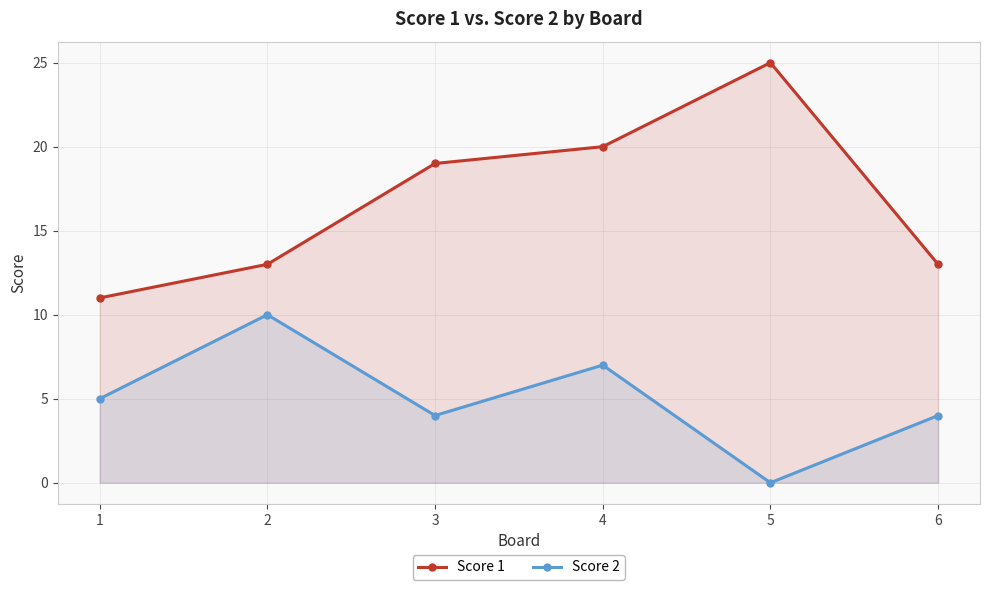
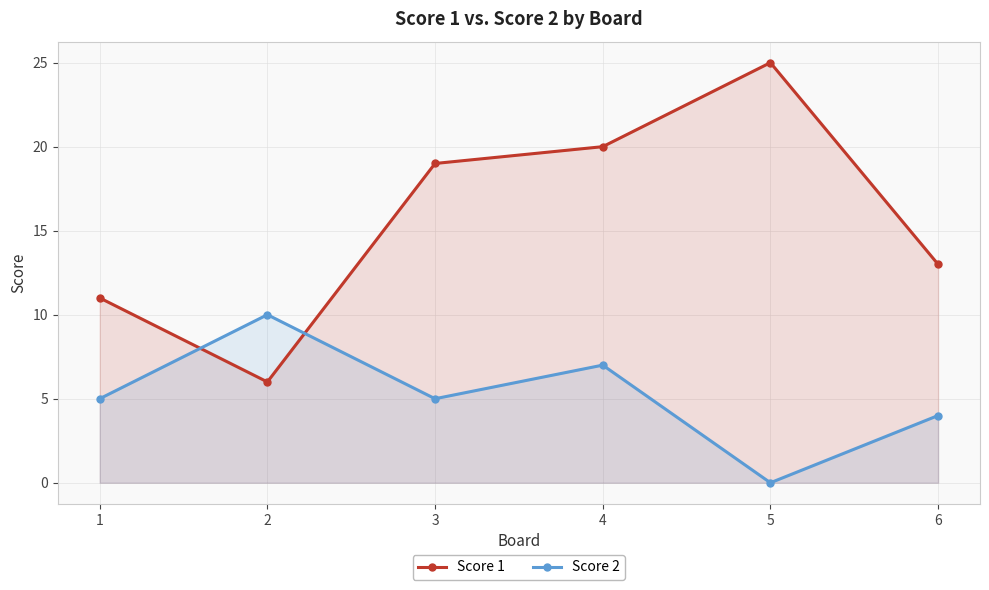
Score 1, 2: 13 -> 6
Score 2, 3: 4 -> 5
